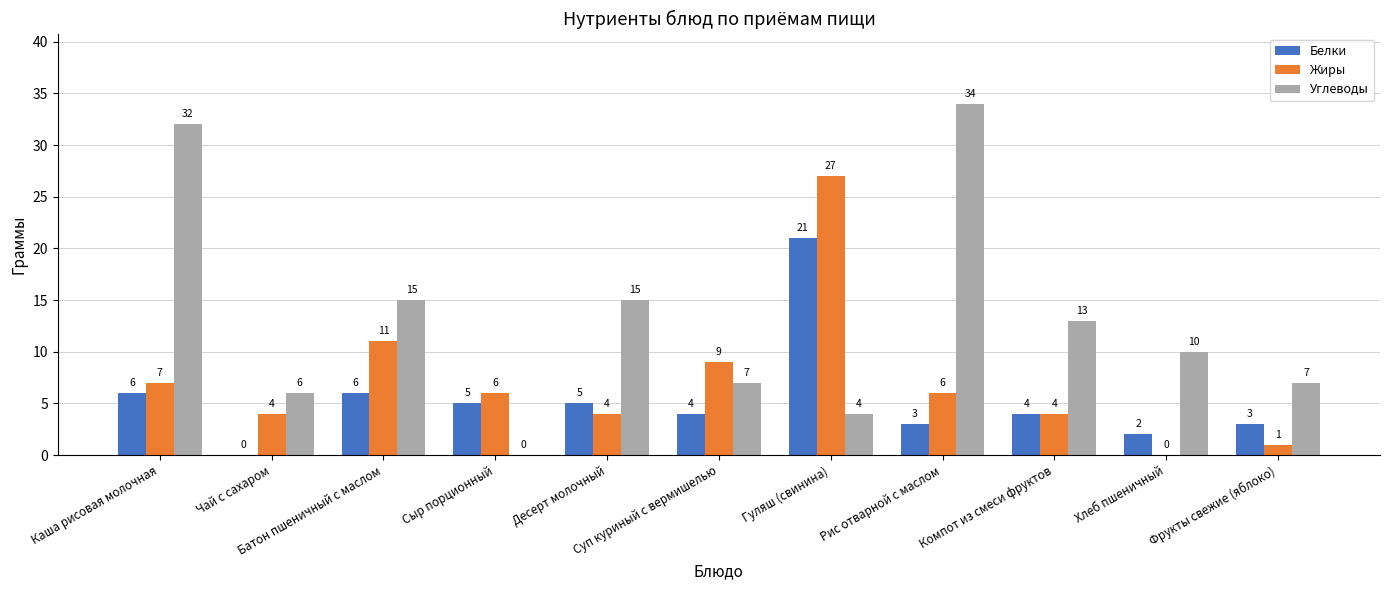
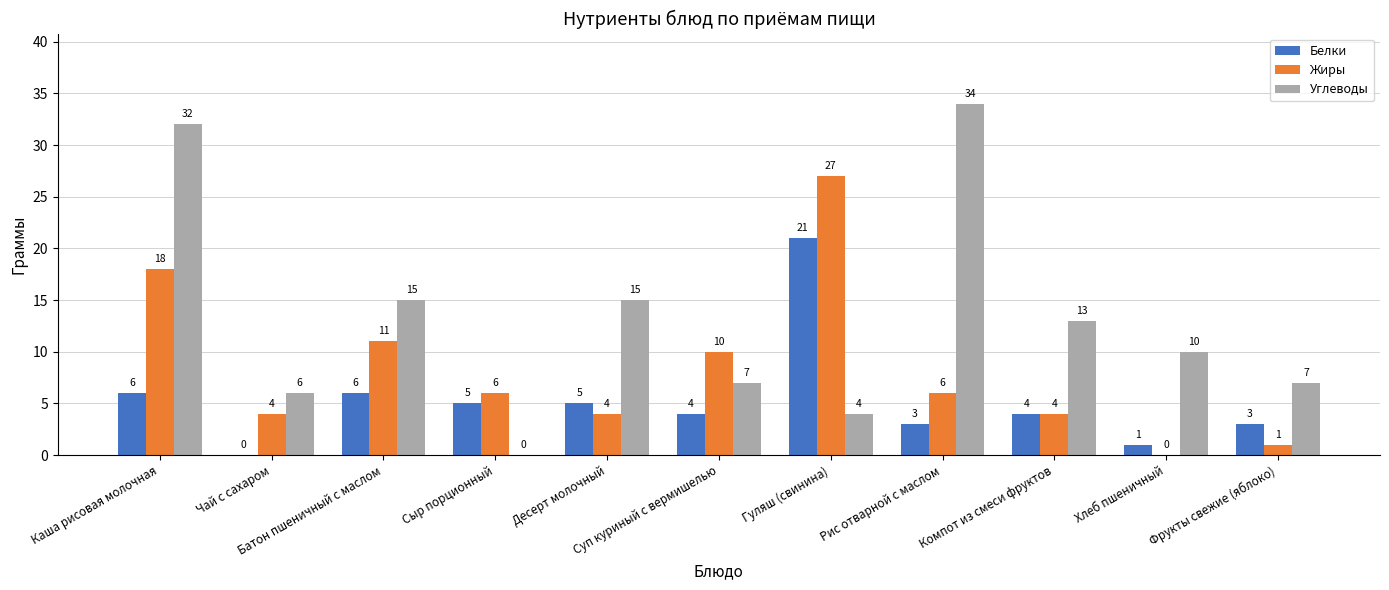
Жиры, Каша рисовая молочная: 7 -> 18
Жиры, Суп куриный с вермишелью: 9 -> 10
Белки, Хлеб пшеничный: 2 -> 1
